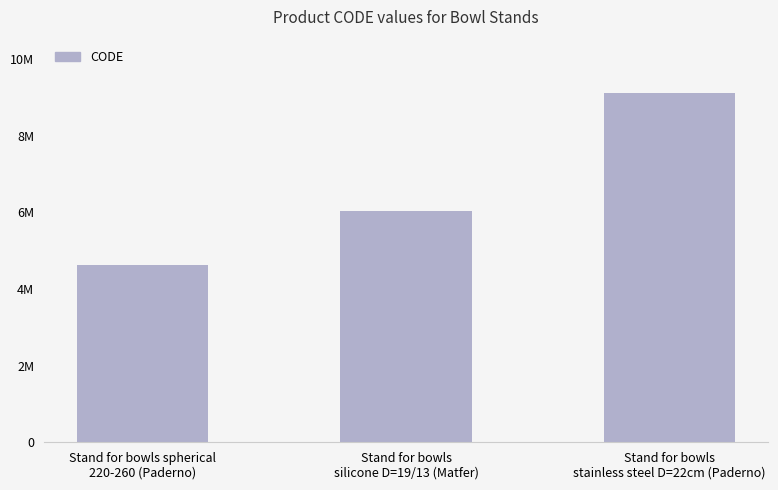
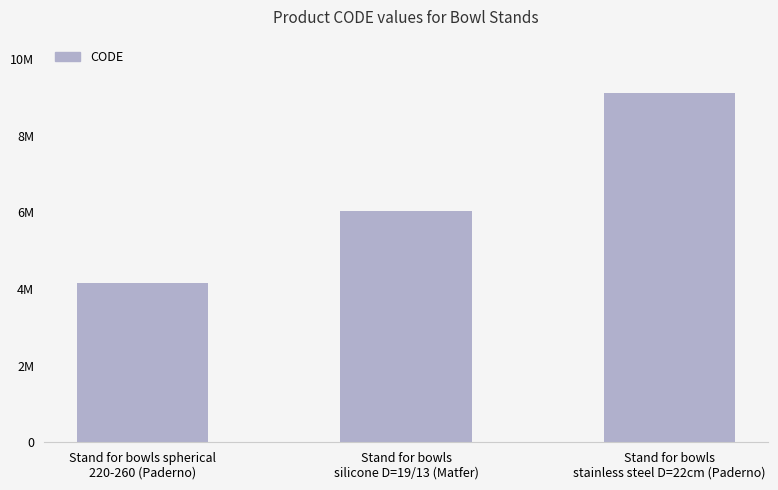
Stand for bowls spherical 220-260 (Paderno): 4600000 -> 4100000
